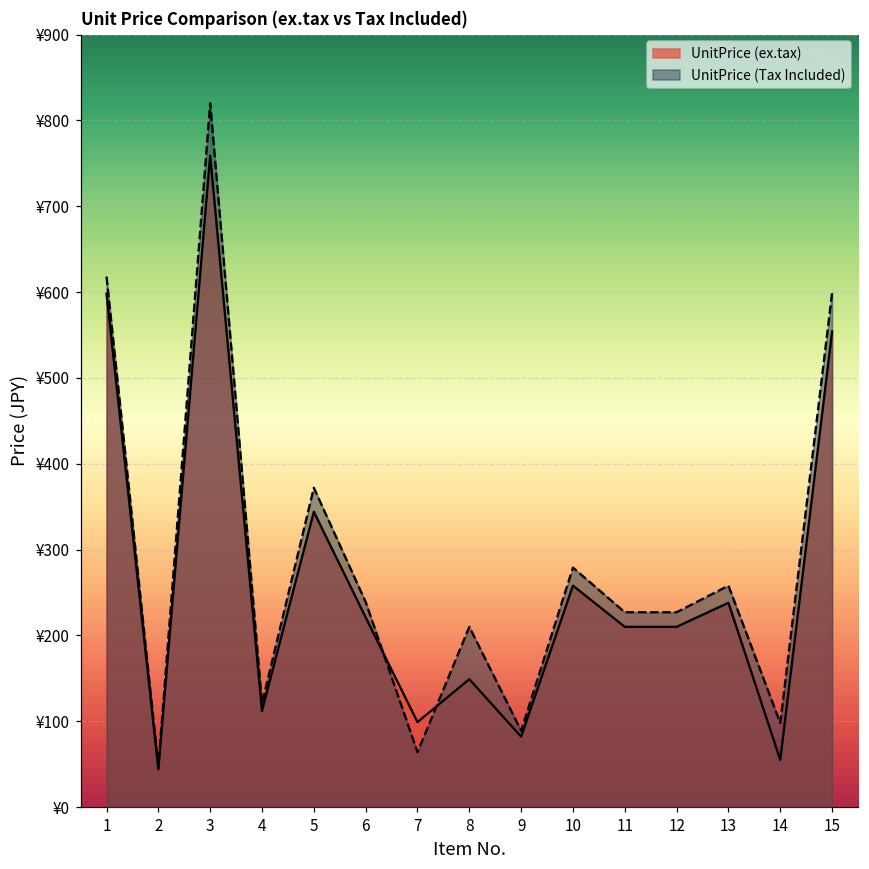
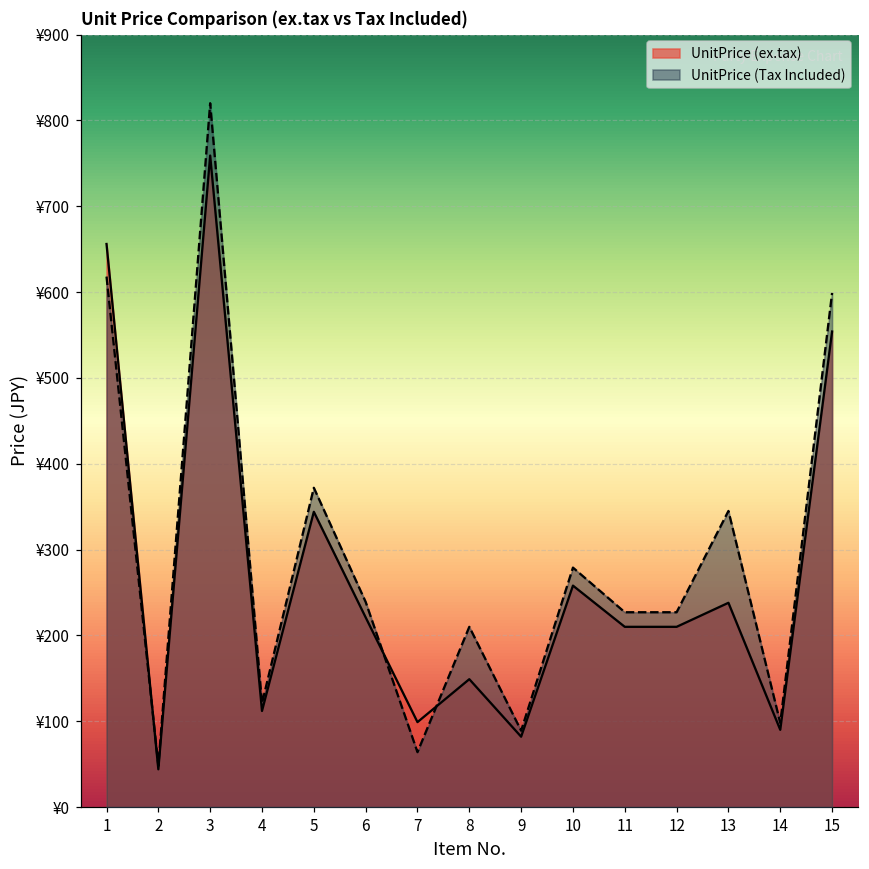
UnitPrice (ex.tax), 1: ¥600 -> ¥660
UnitPrice (Tax Included), 13: ¥260 -> ¥350
UnitPrice (ex.tax), 14: ¥60 -> ¥90
